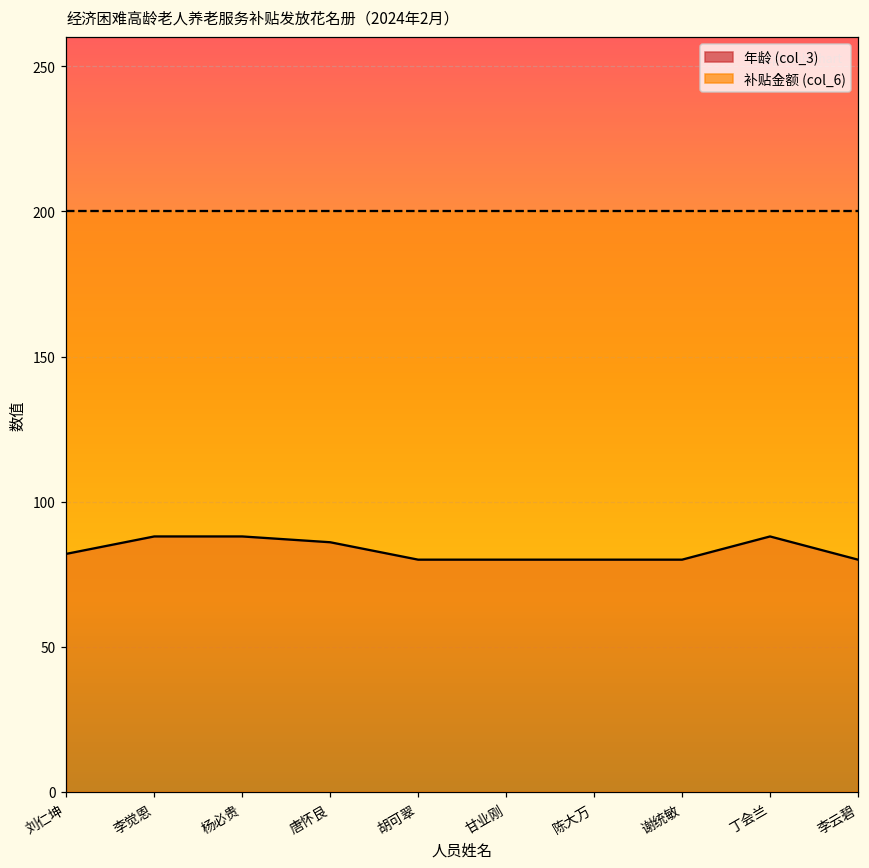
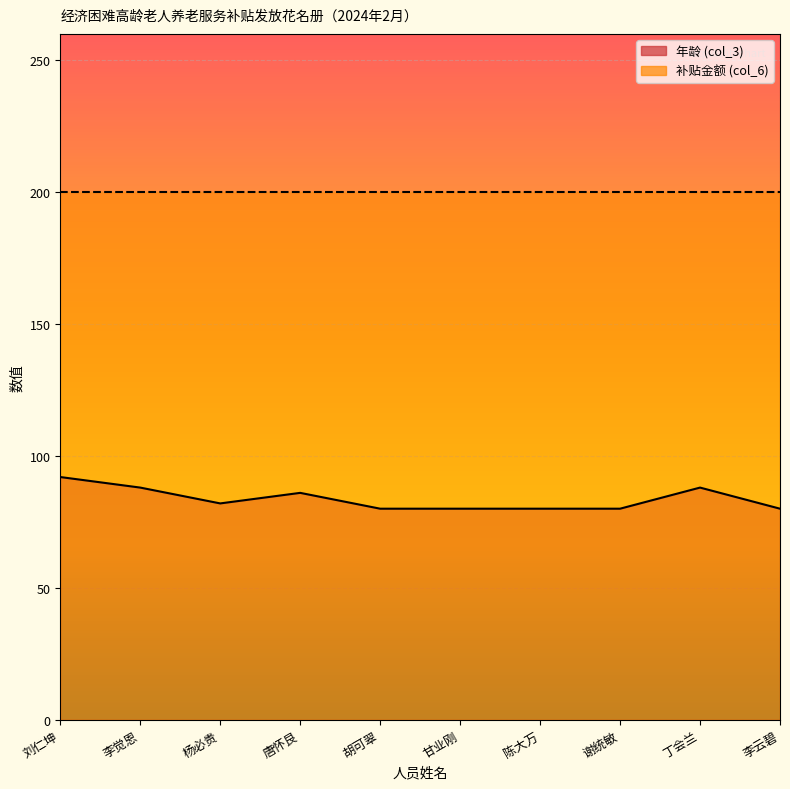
年龄 (col_3), 刘仁坤: 82 -> 92
年龄 (col_3), 杨必贵: 88 -> 82
